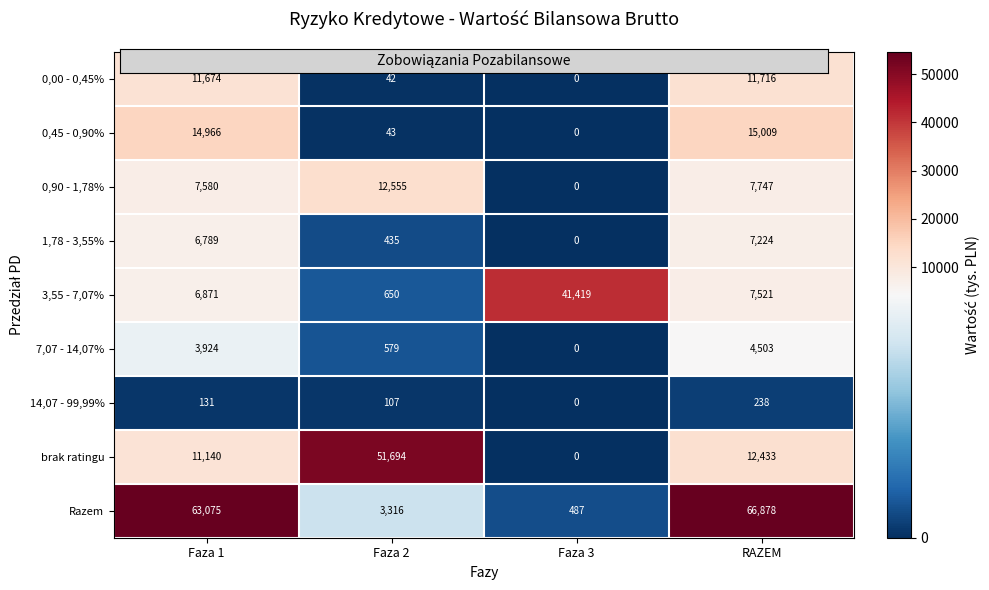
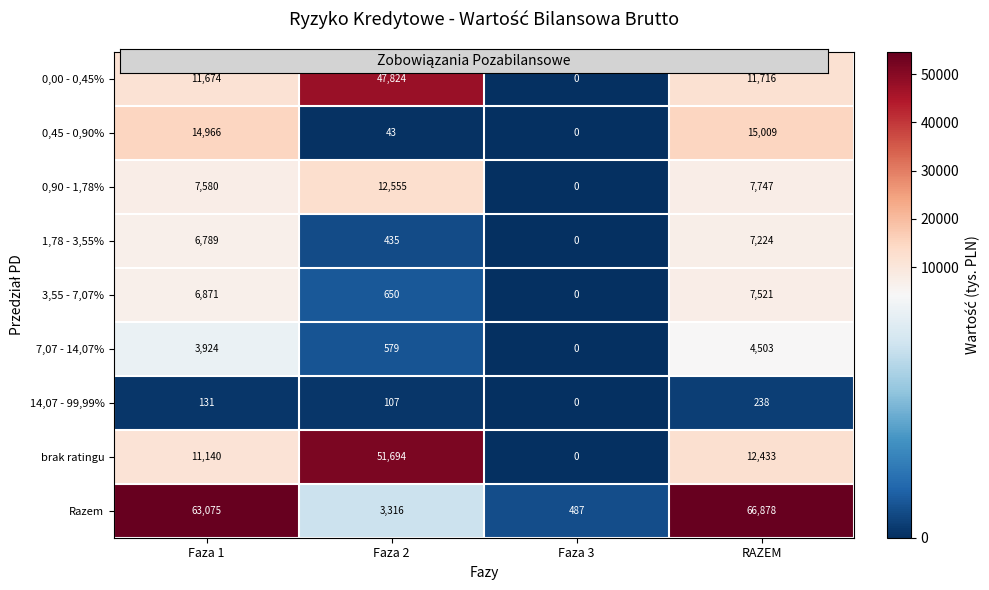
0,00 - 0,45%, Faza 2: 42 -> 47,824
3,55 - 7,07%, Faza 3: 41,419 -> 0
